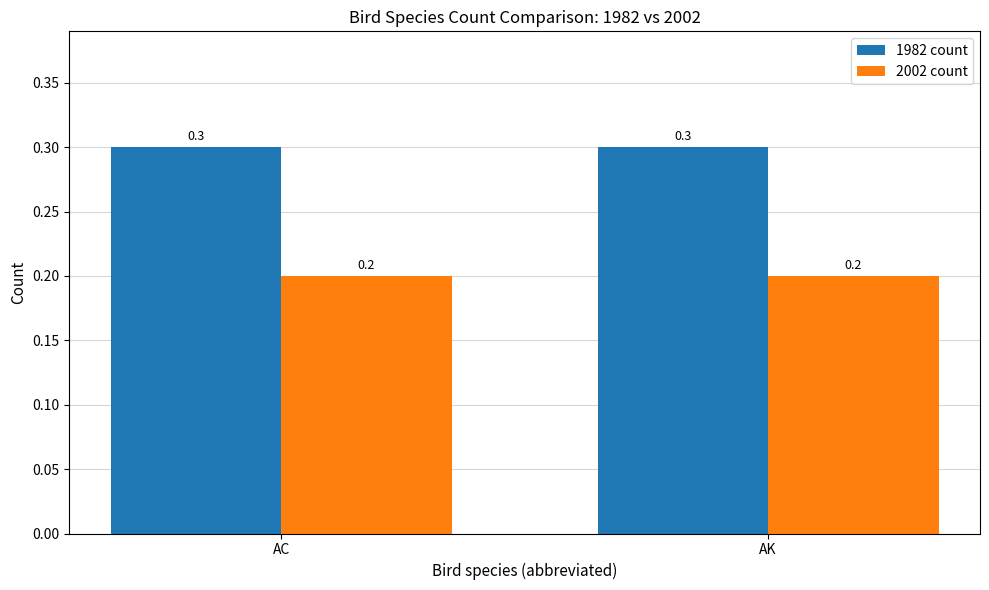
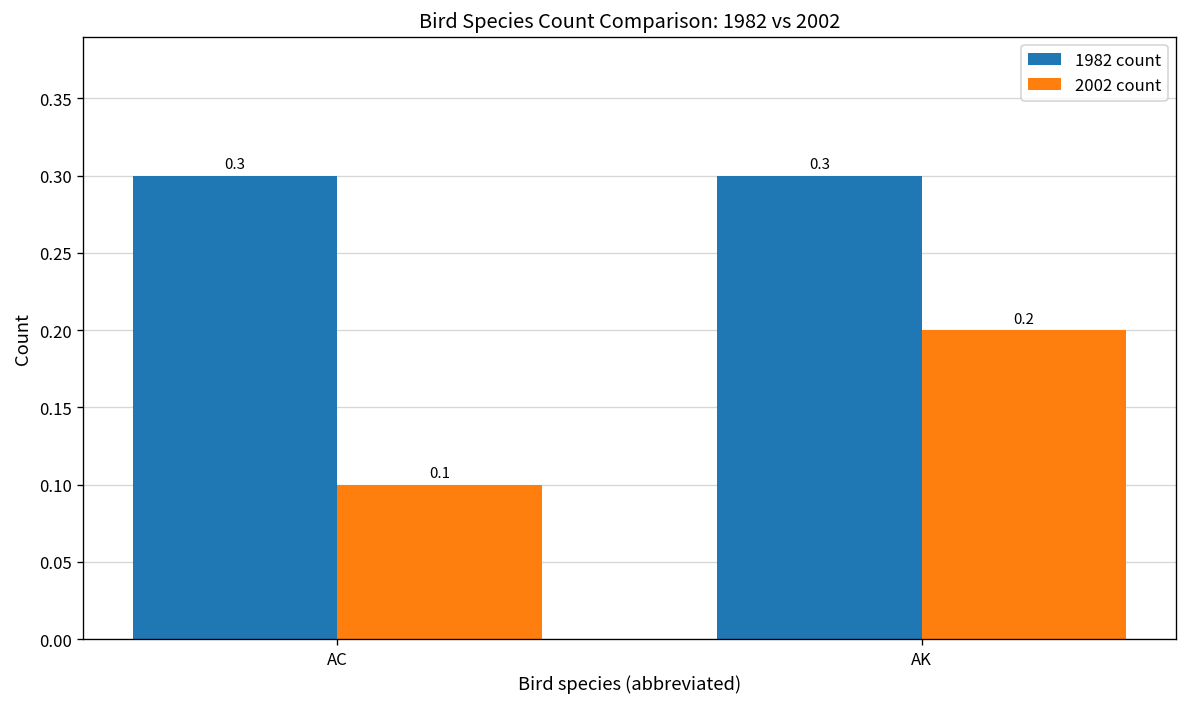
2002 count, AC: 0.2 -> 0.1
